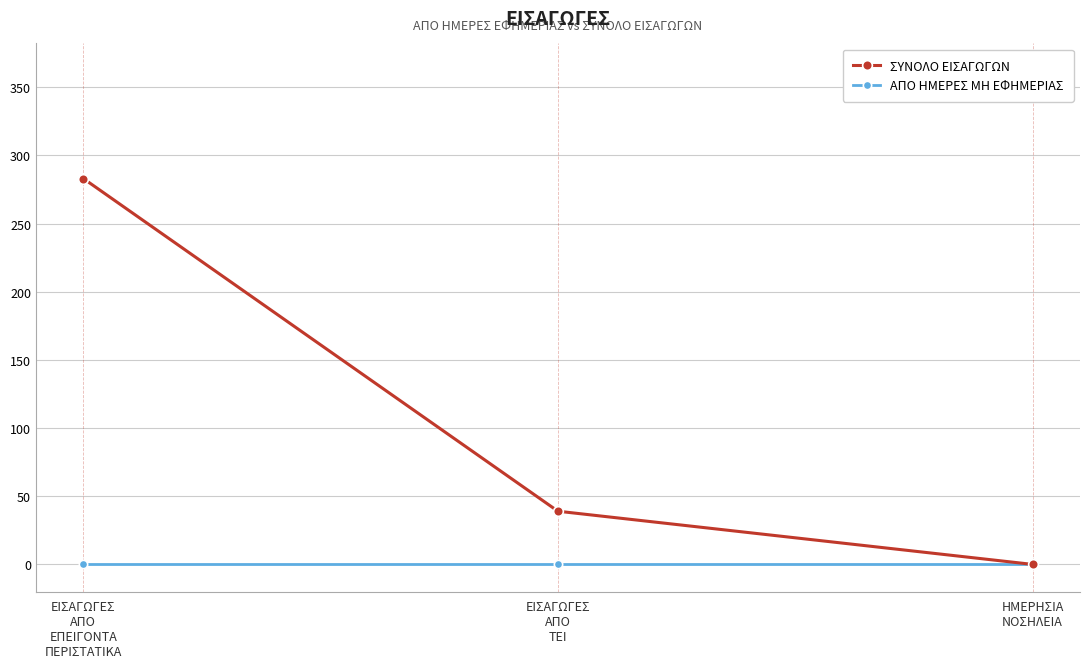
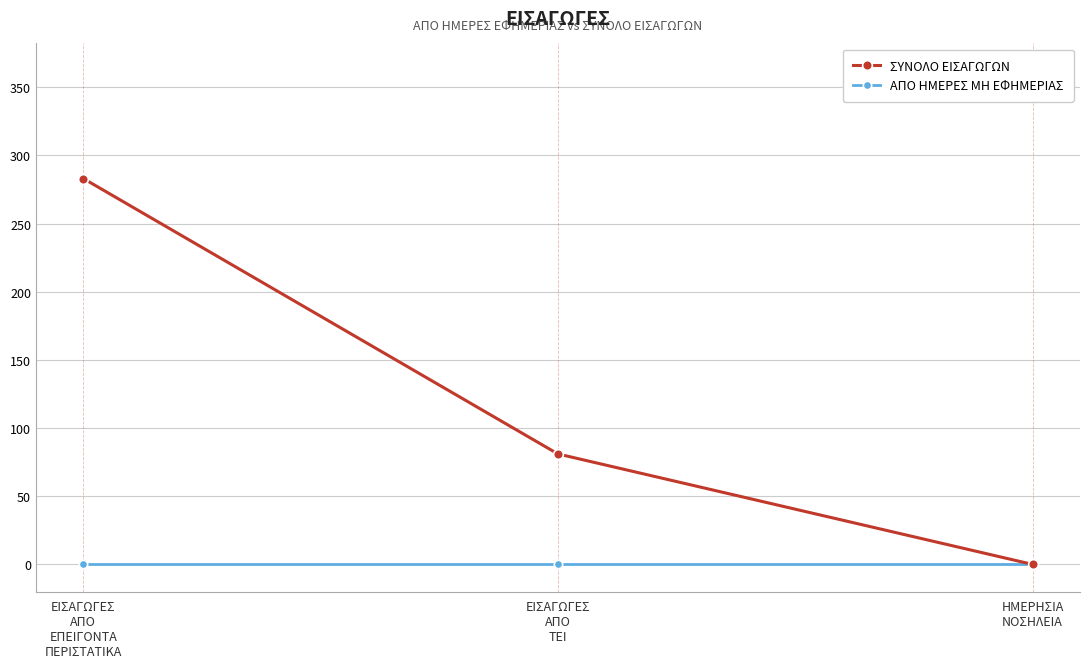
ΣΥΝΟΛΟ ΕΙΣΑΓΩΓΩΝ, ΕΙΣΑΓΩΓΕΣ ΑΠΟ ΤΕΙ: 39 -> 81
